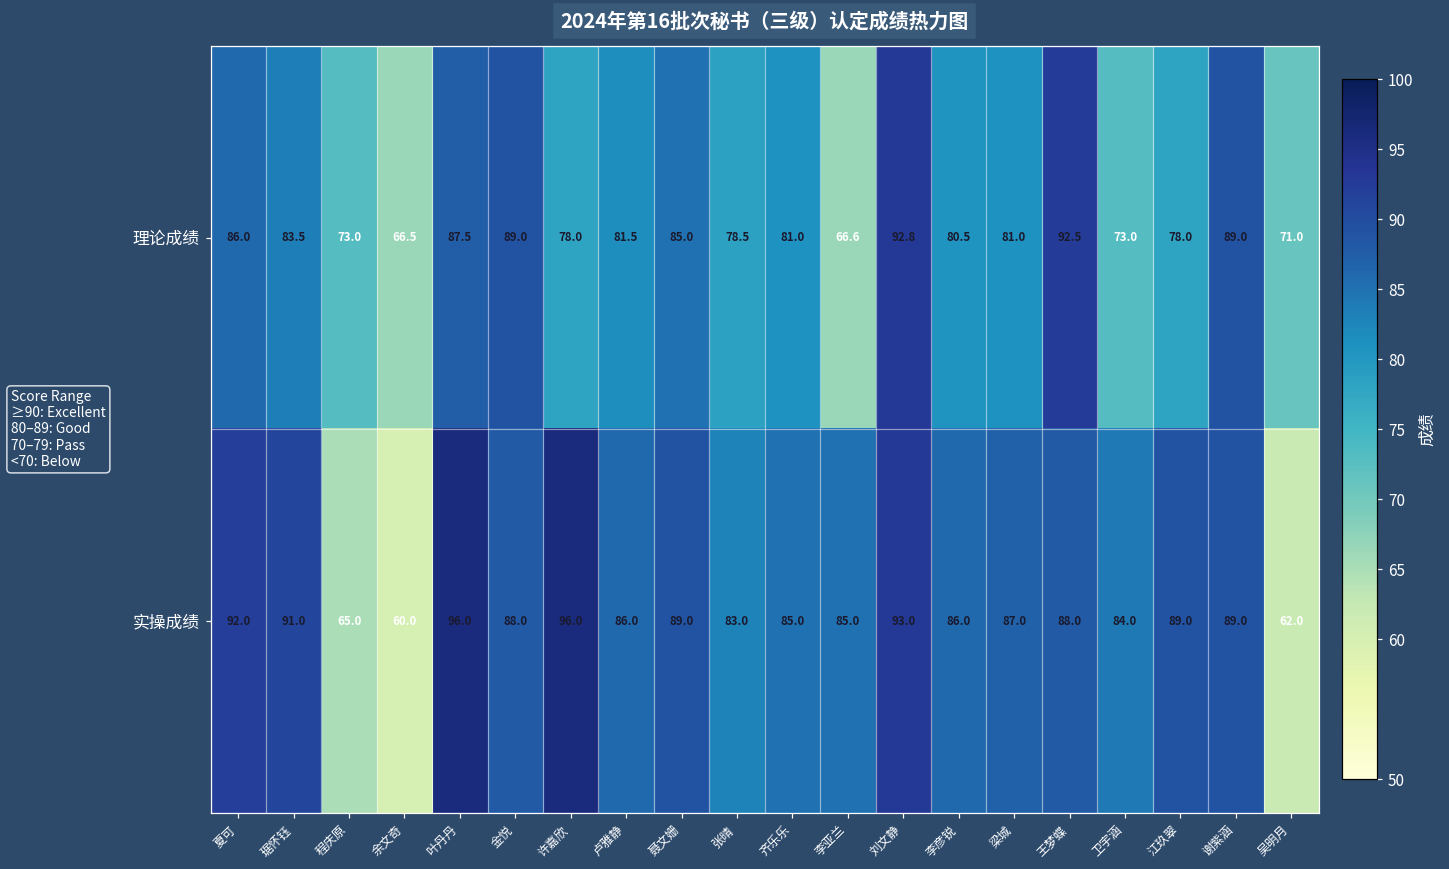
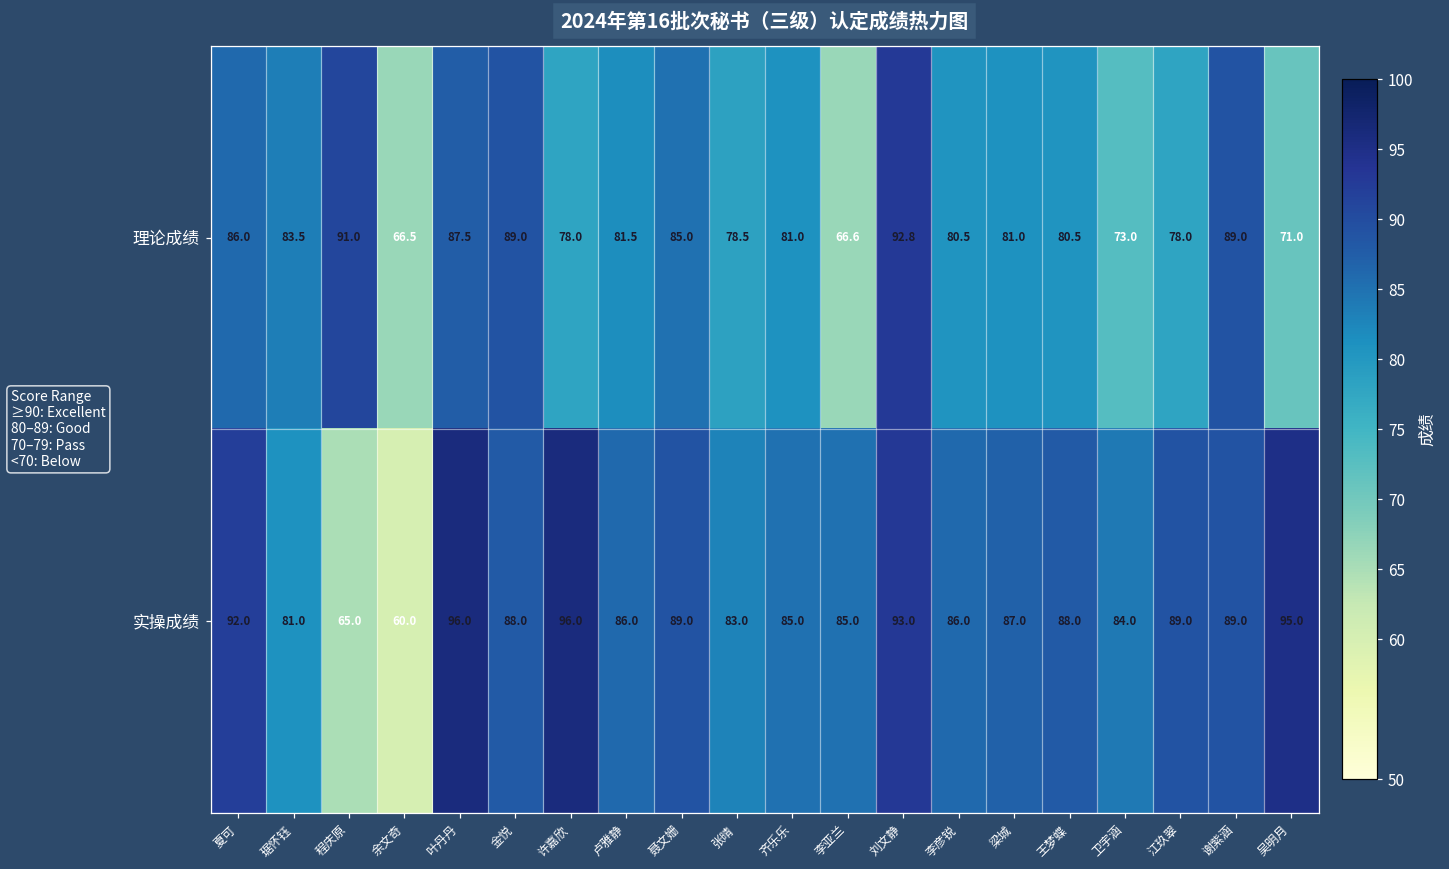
理论成绩, 程庆原: 73.0 -> 91.0
理论成绩, 王梦蝶: 92.5 -> 80.5
实操成绩, 琚怀钰: 91.0 -> 81.0
实操成绩, 吴明月: 62.0 -> 95.0
